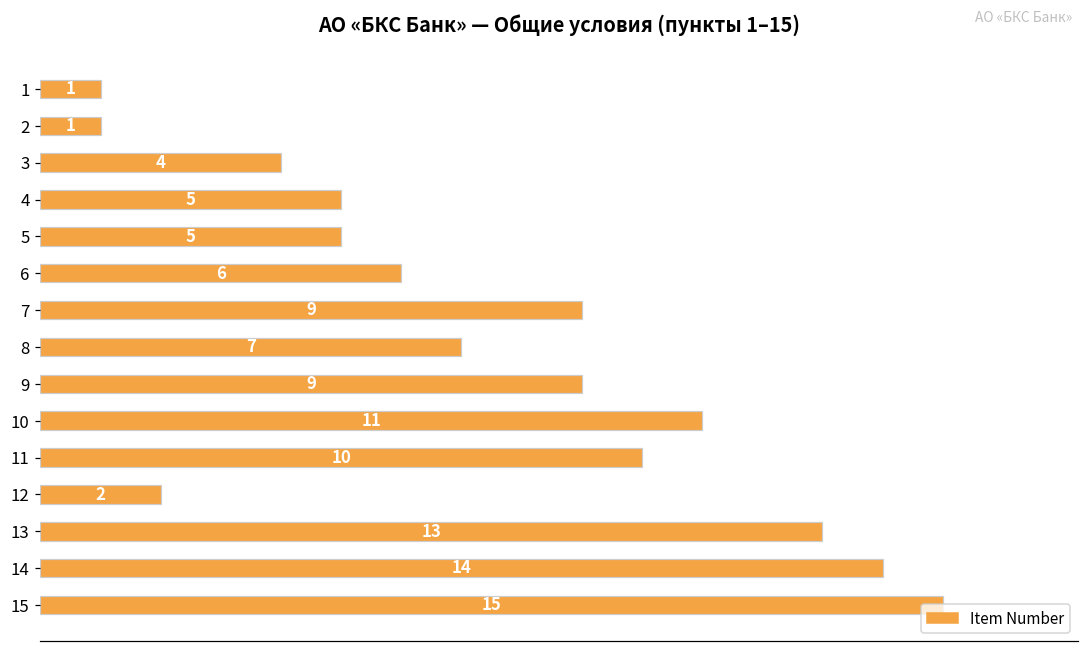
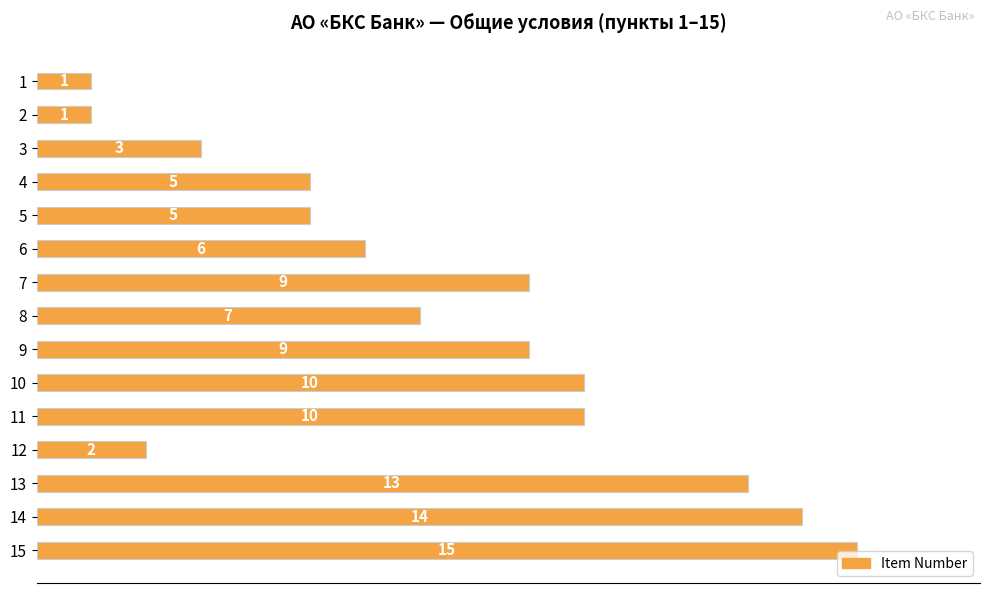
3: 4 -> 3
10: 11 -> 10
